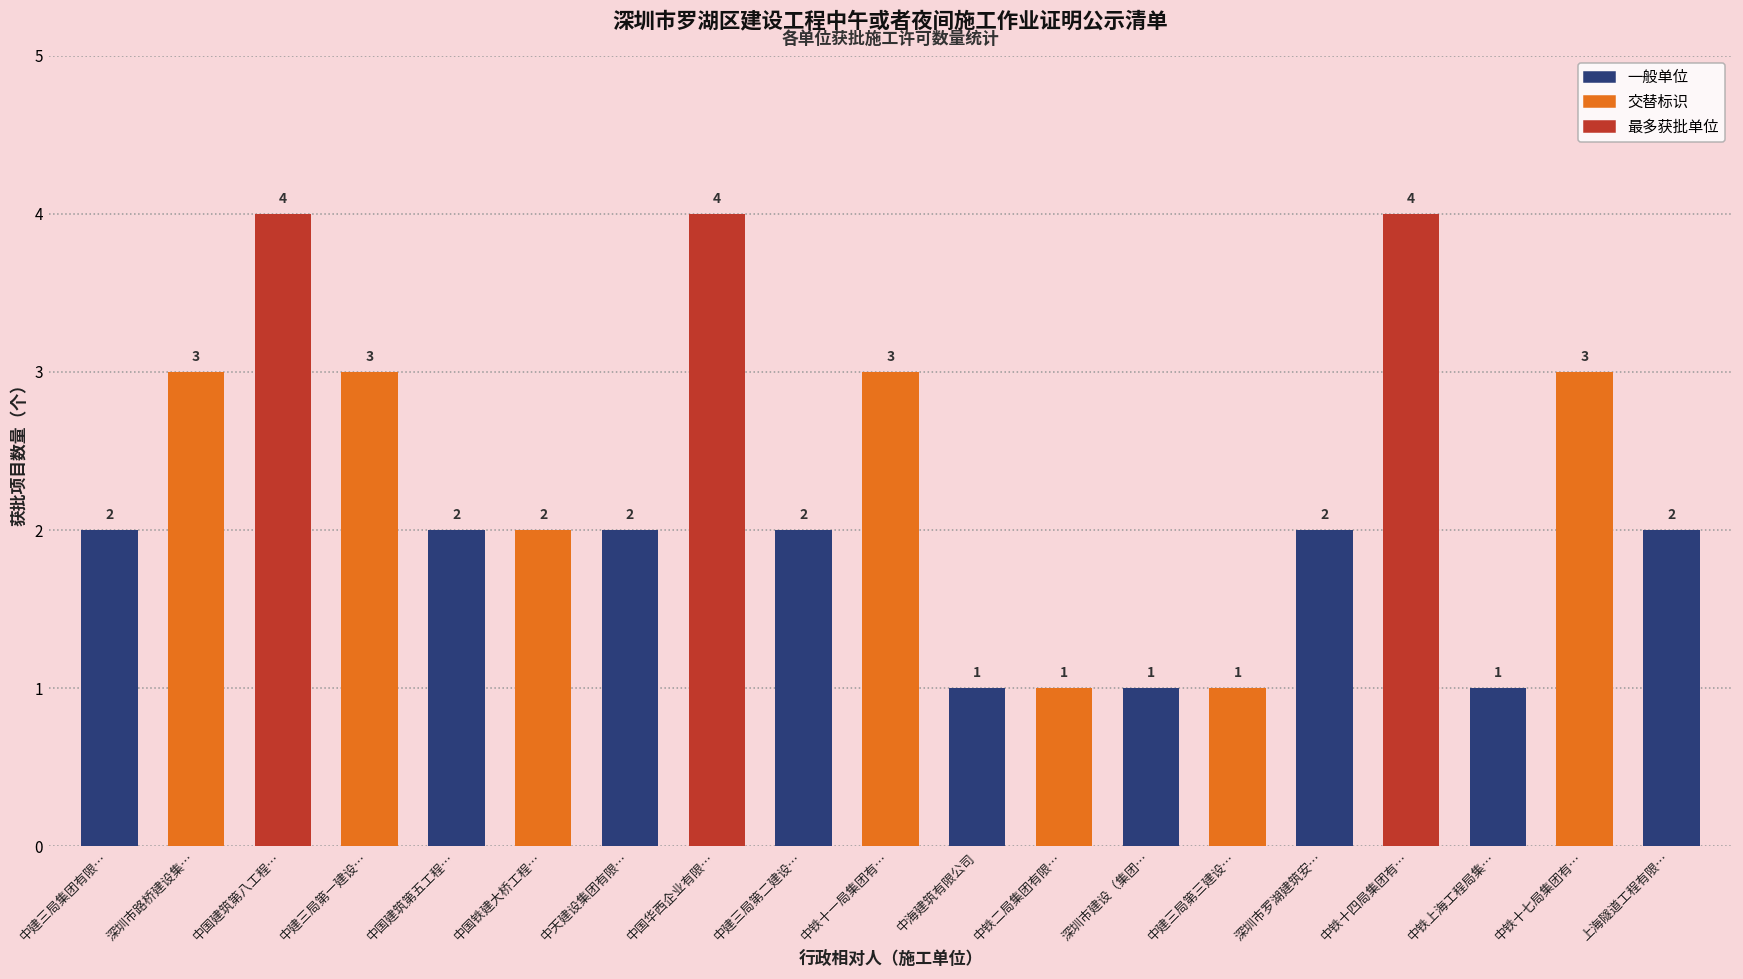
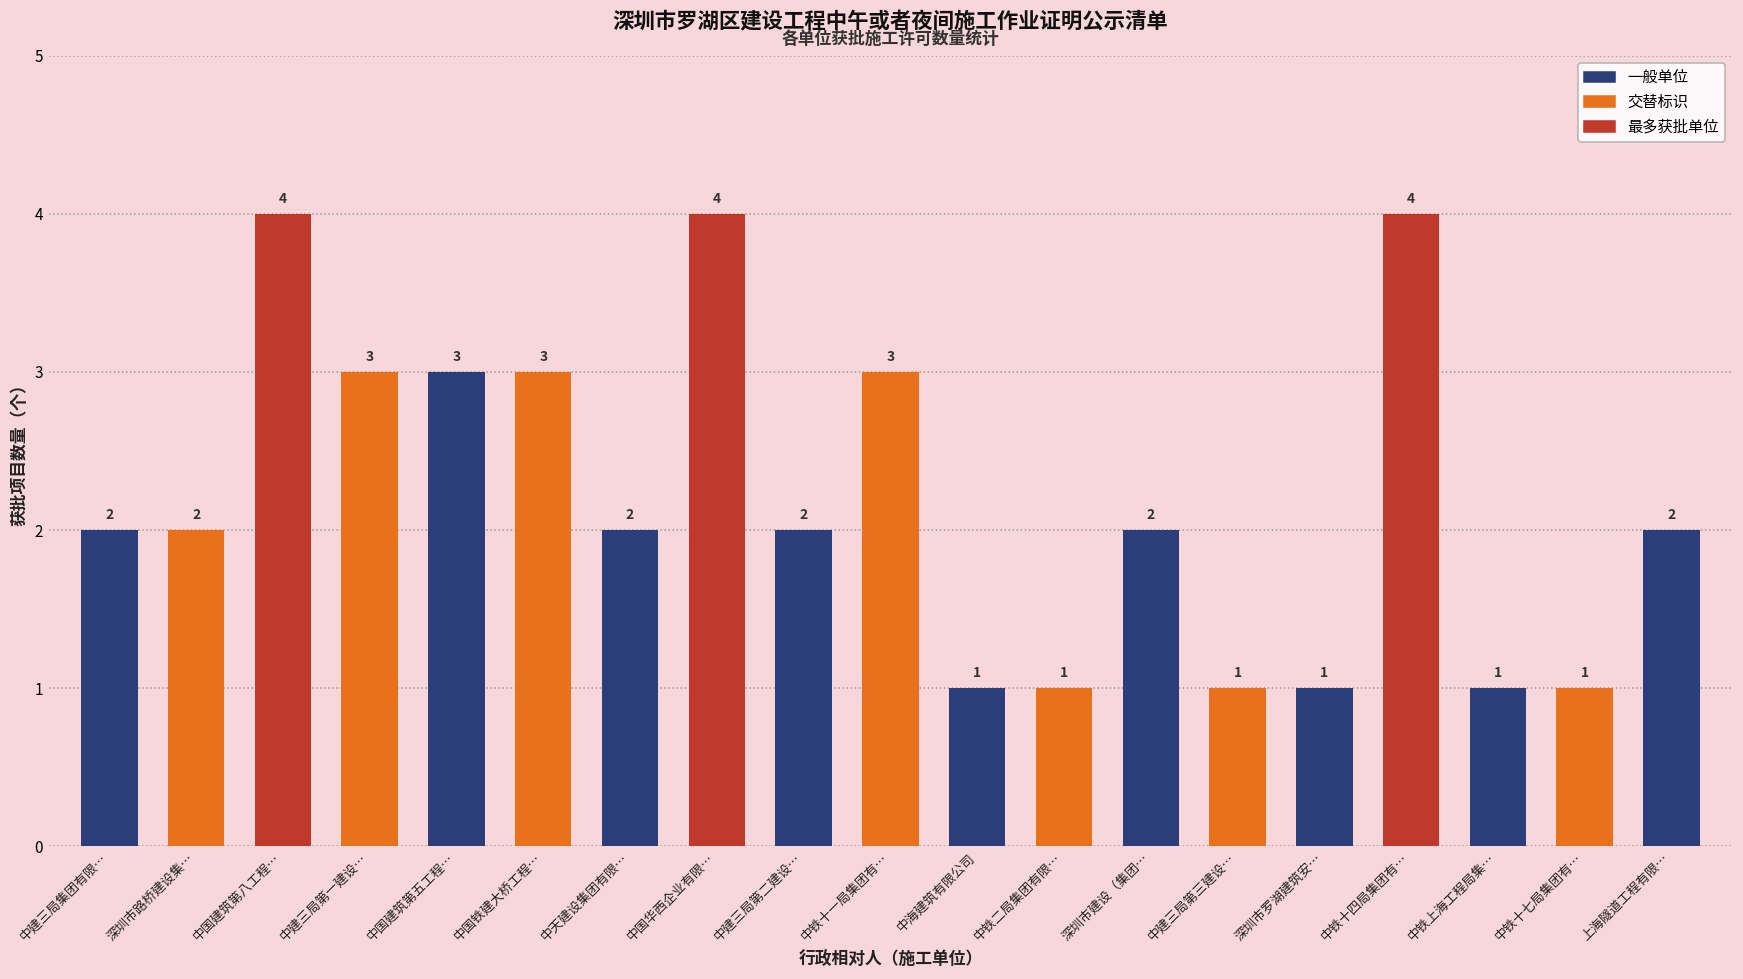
深圳市路桥建设集…: 3 -> 2
中国建筑第五工程…: 2 -> 3
中国铁建大桥工程…: 2 -> 3
深圳市建设（集团…: 1 -> 2
深圳市罗湖建筑安…: 2 -> 1
中铁十七局集团有…: 3 -> 1
